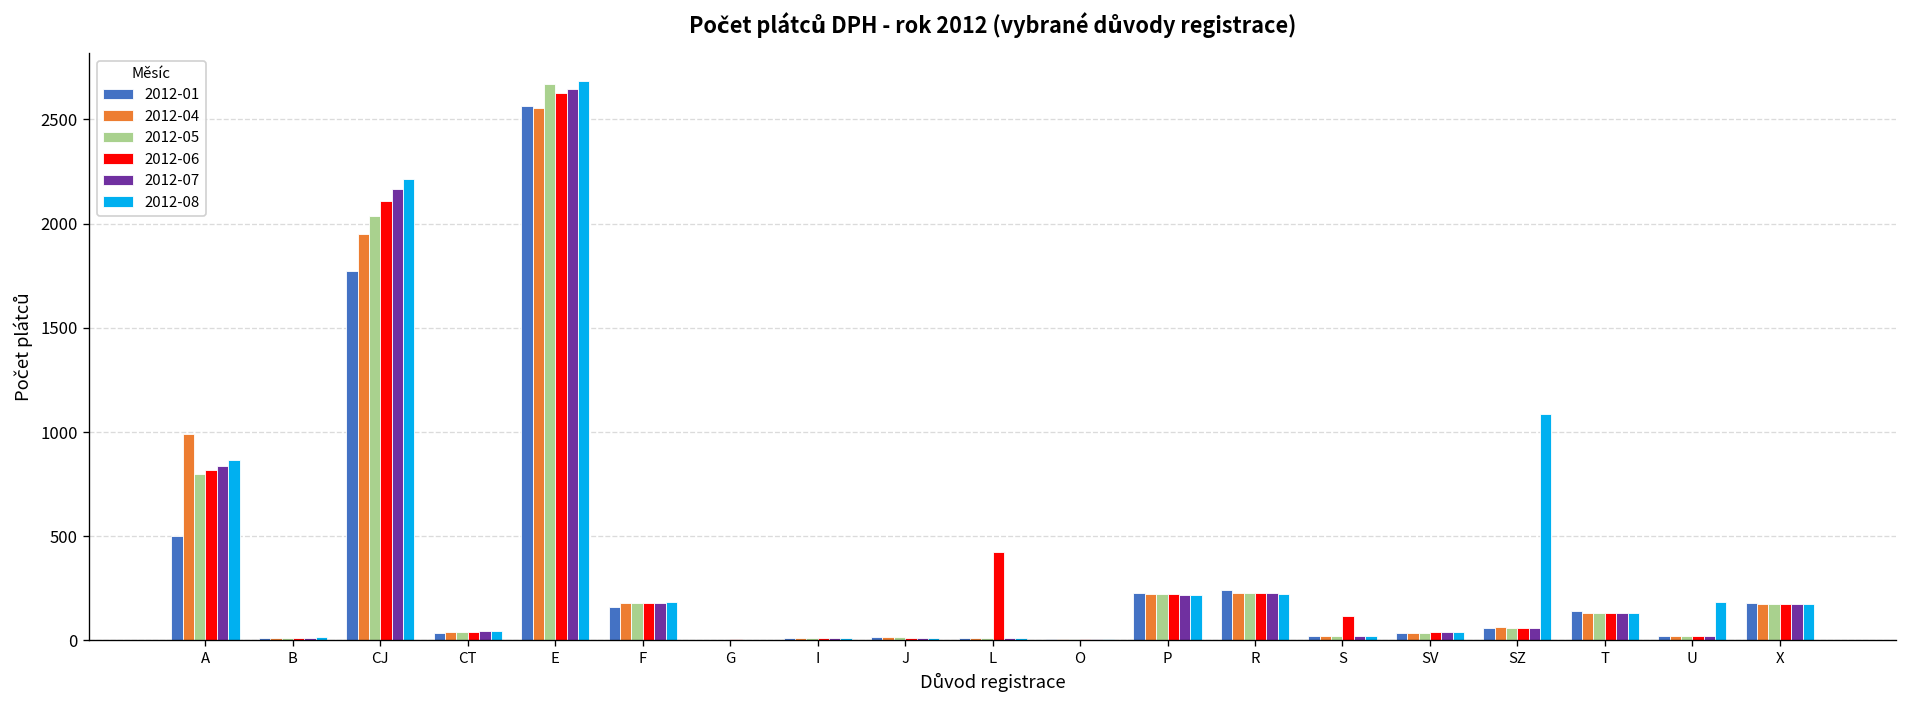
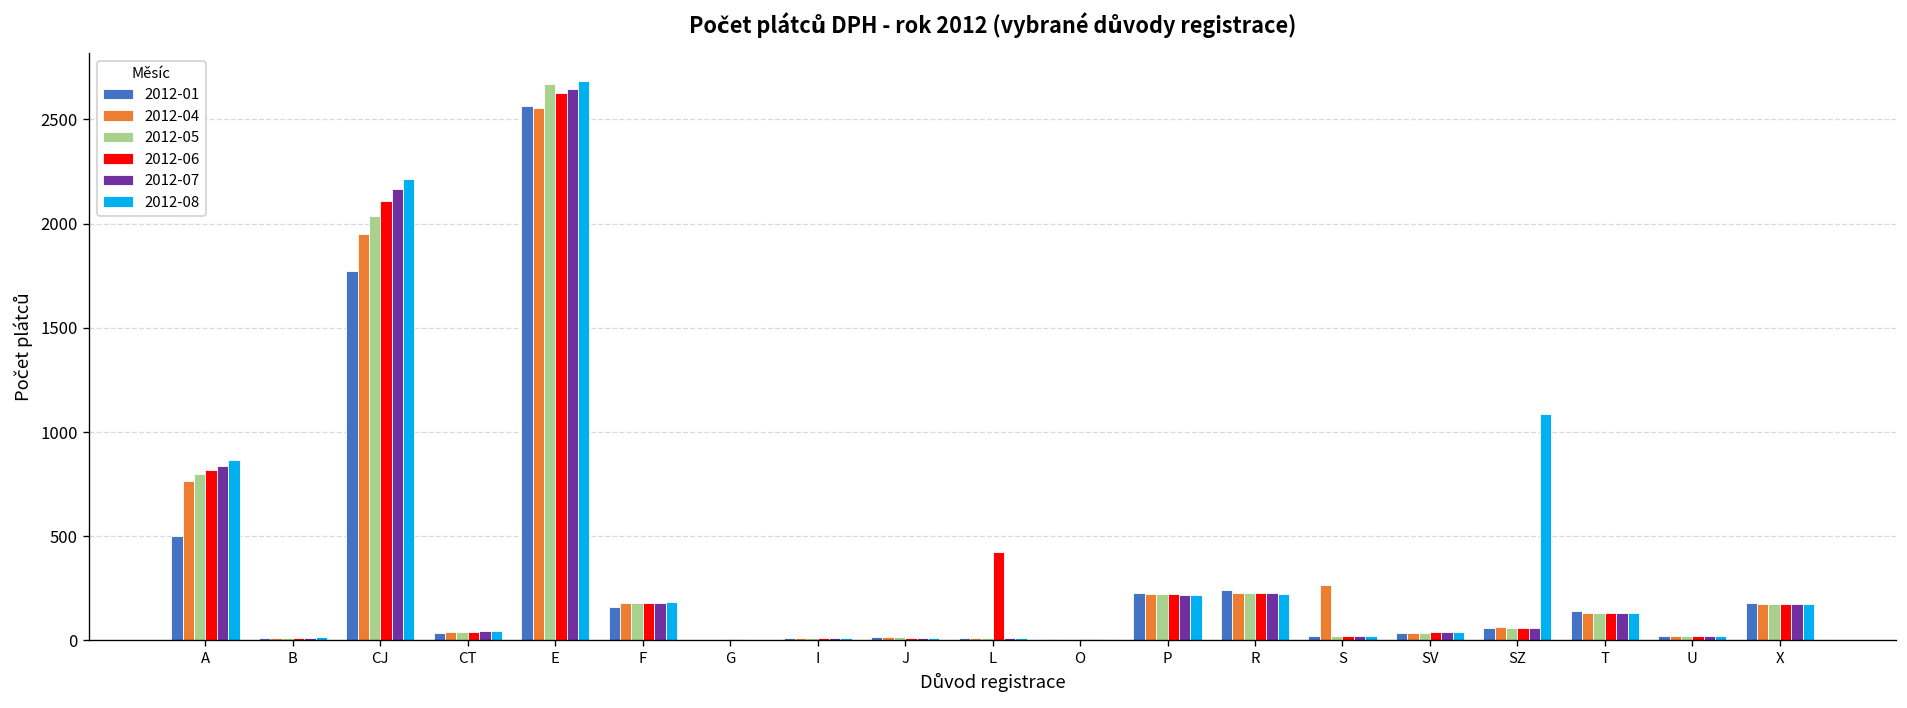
2012-04, A: 990 -> 770
2012-04, S: 20 -> 270
2012-06, S: 120 -> 20
2012-08, U: 190 -> 20
